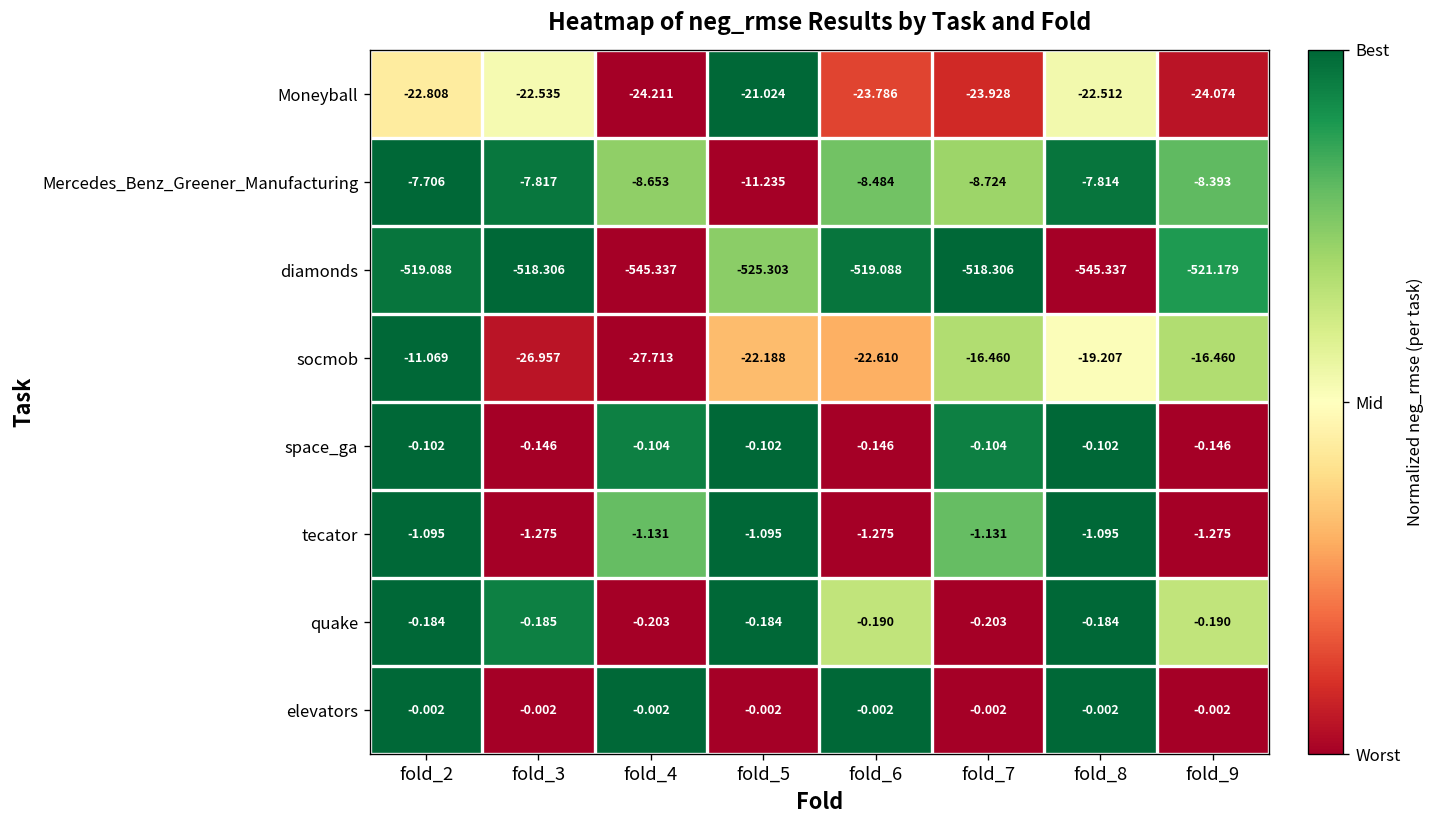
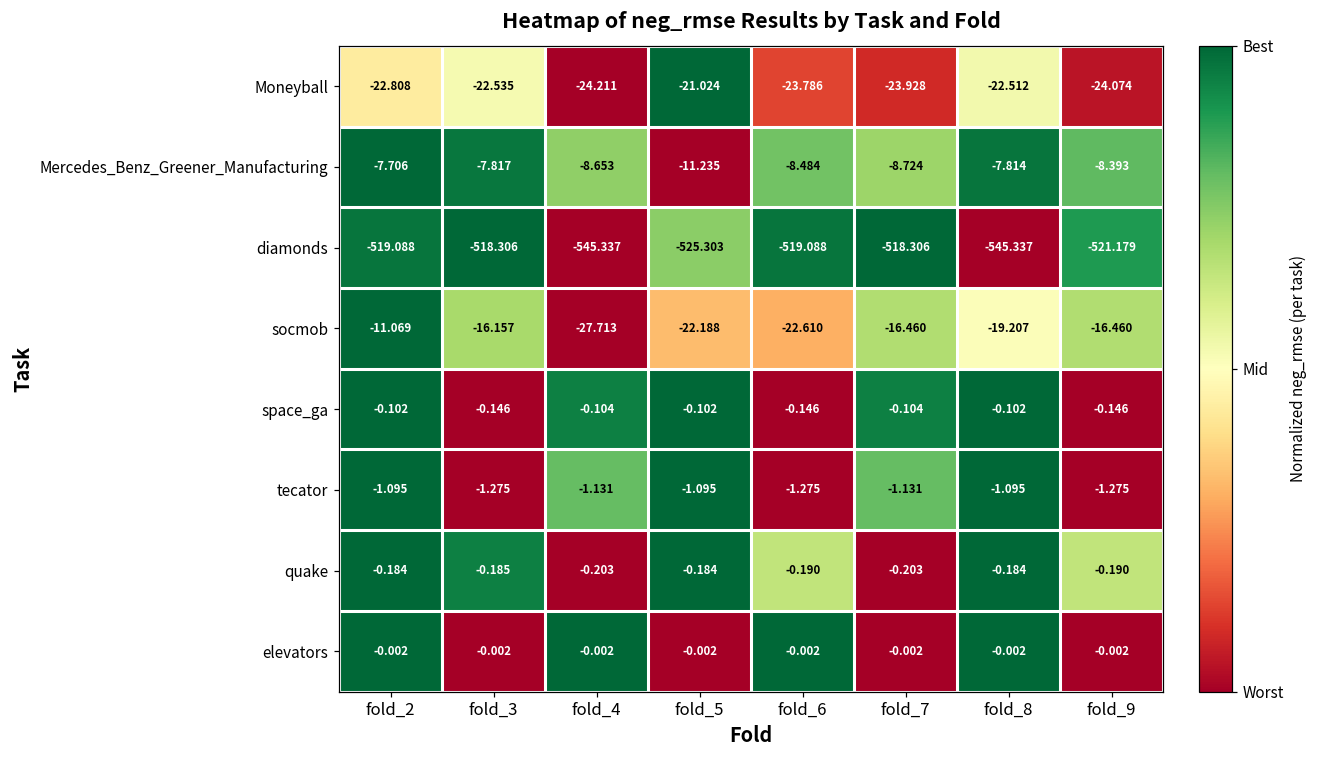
socmob, fold_3: -26.957 -> -16.157
